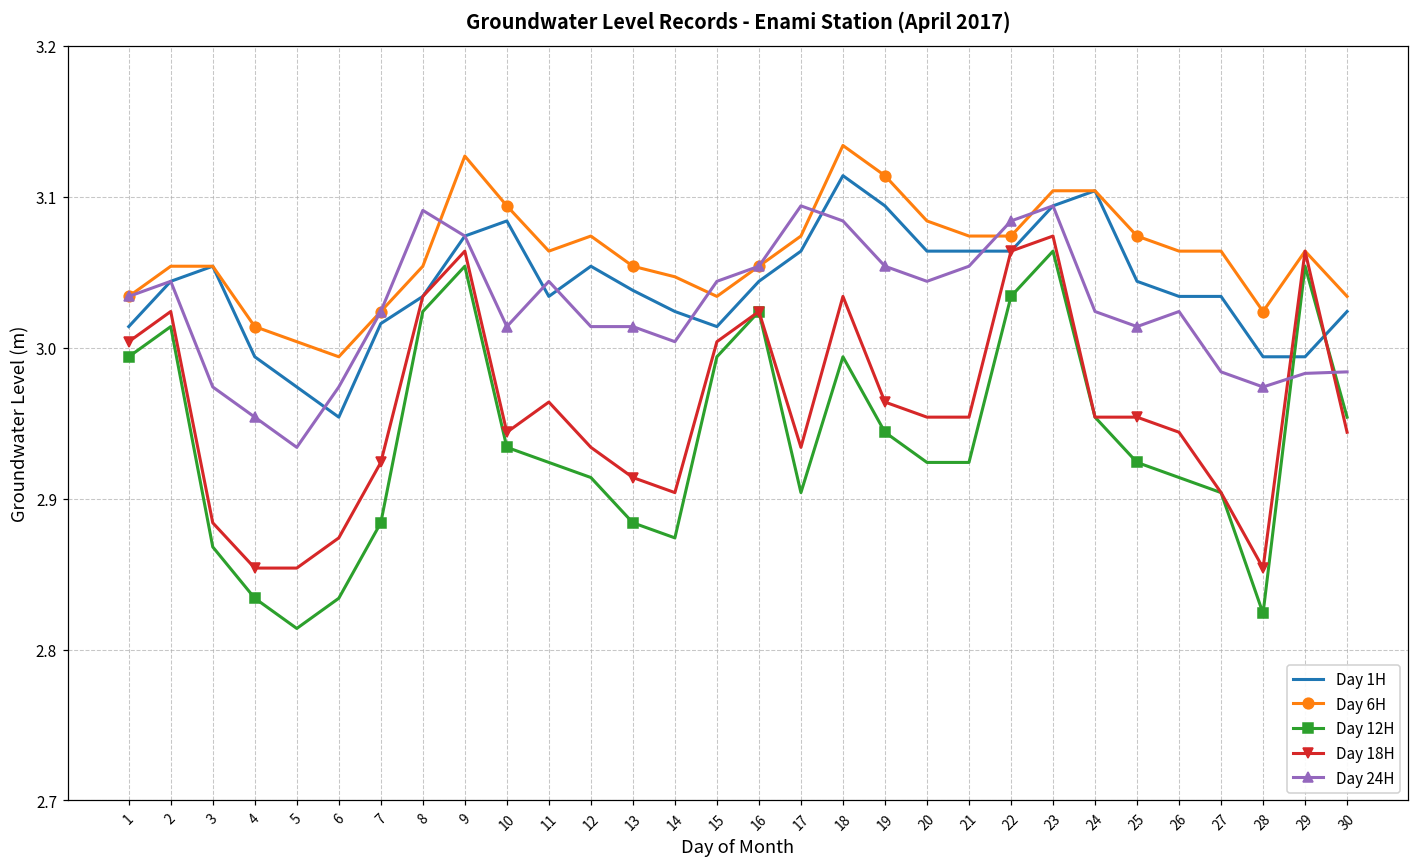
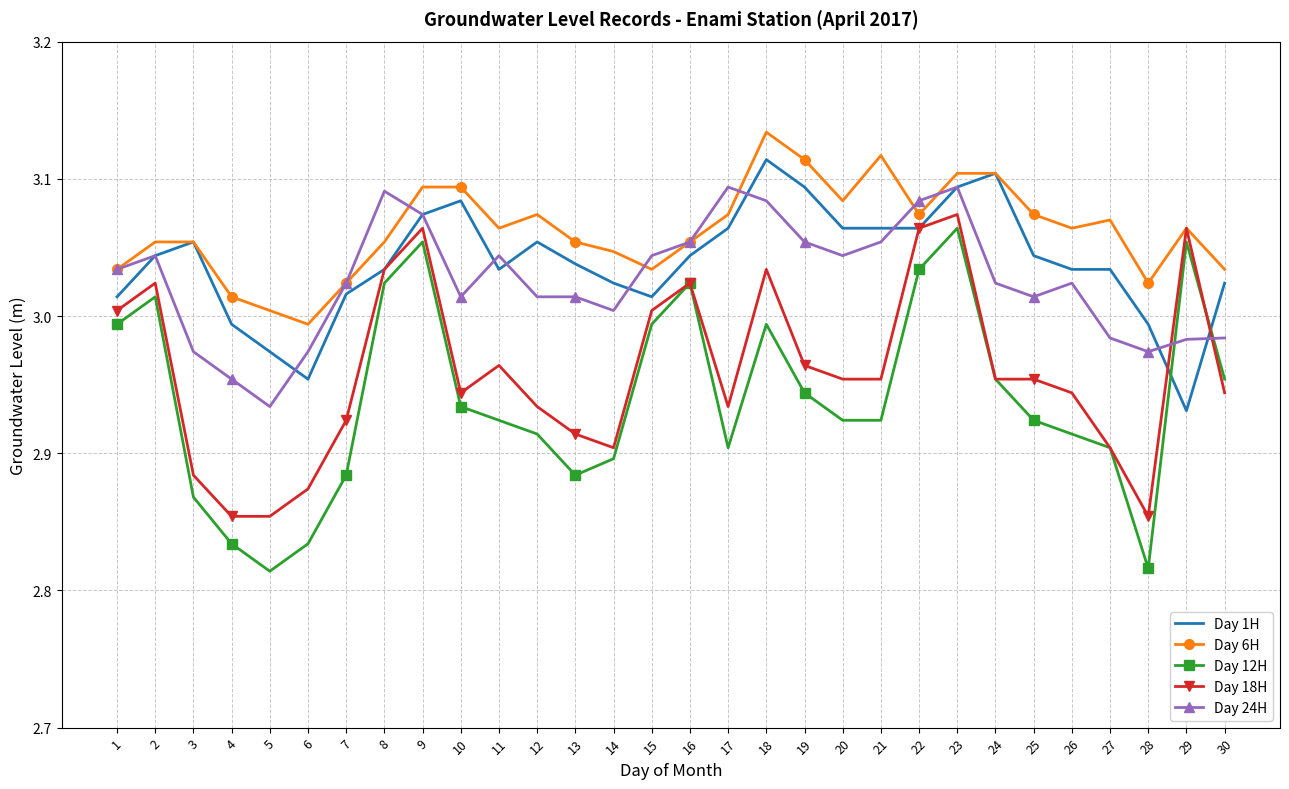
Day 6H, 9: 3.127 -> 3.094
Day 12H, 14: 2.874 -> 2.896
Day 6H, 21: 3.074 -> 3.117
Day 6H, 27: 3.064 -> 3.070
Day 12H, 28: 2.824 -> 2.816
Day 1H, 29: 2.994 -> 2.931
